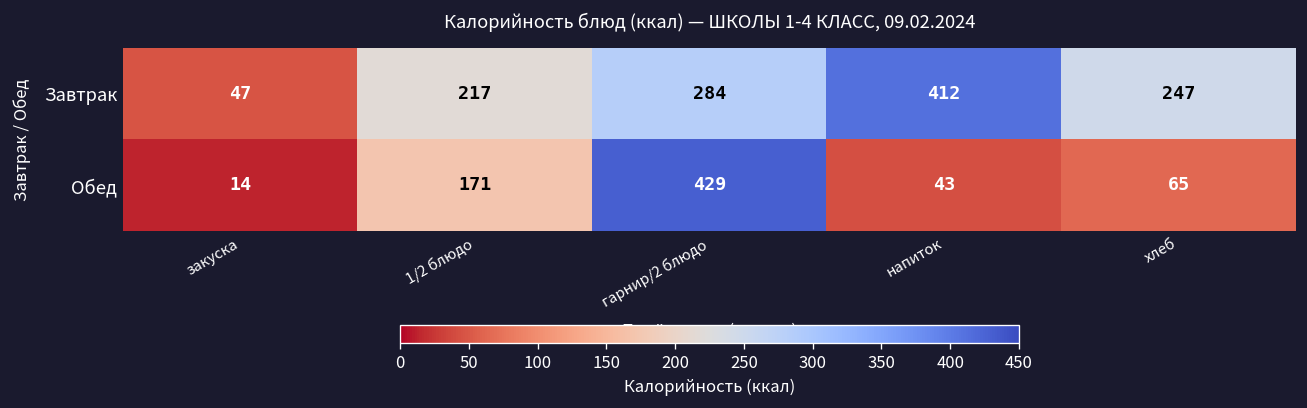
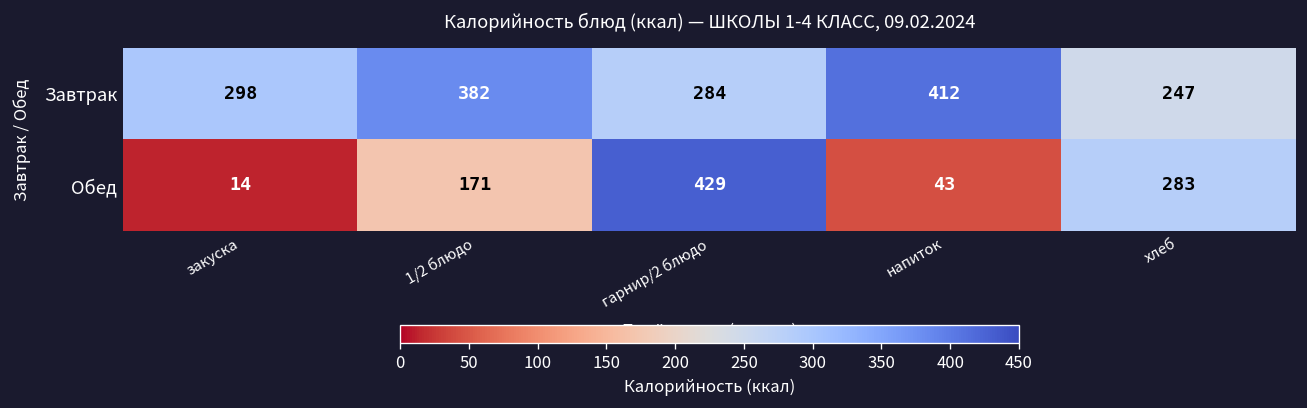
Завтрак, закуска: 47 -> 298
Завтрак, 1/2 блюдо: 217 -> 382
Обед, хлеб: 65 -> 283
